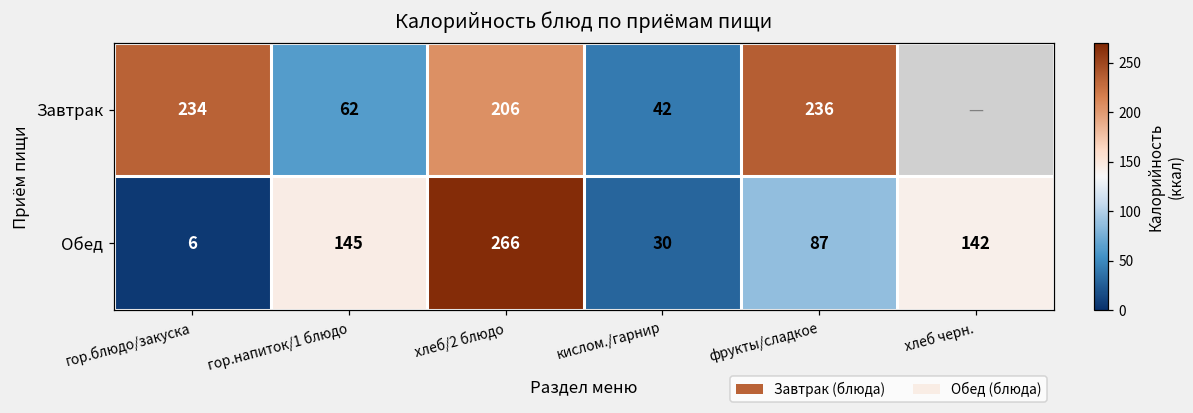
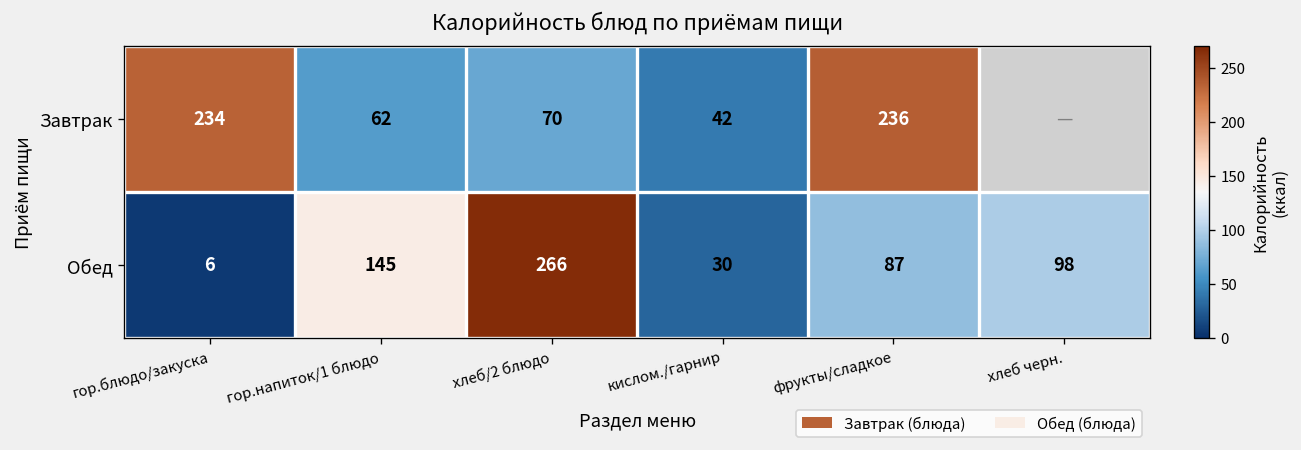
Завтрак, хлеб/2 блюдо: 206 -> 70
Обед, хлеб черн.: 142 -> 98
